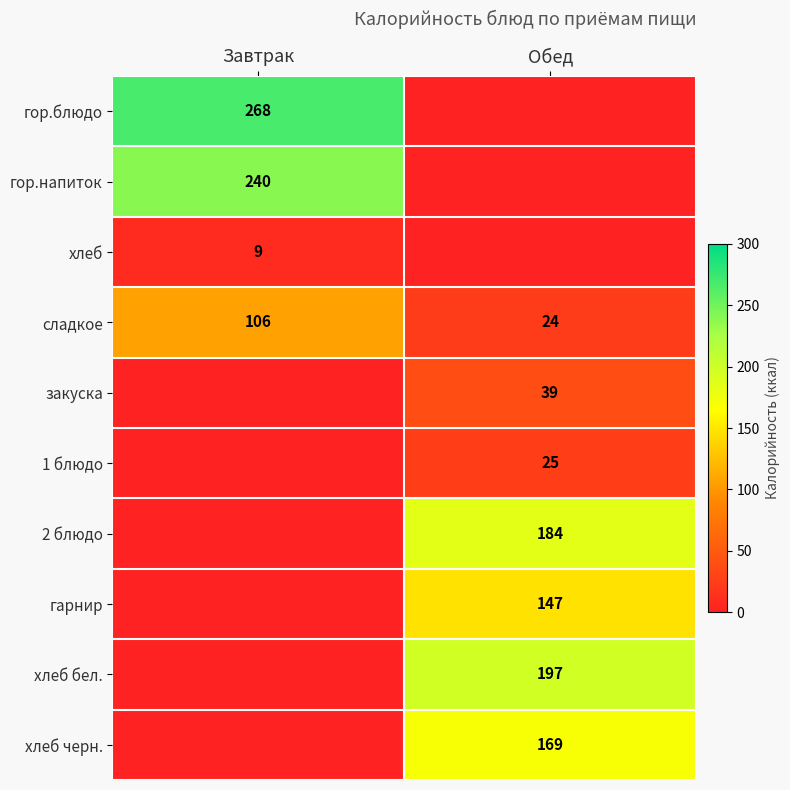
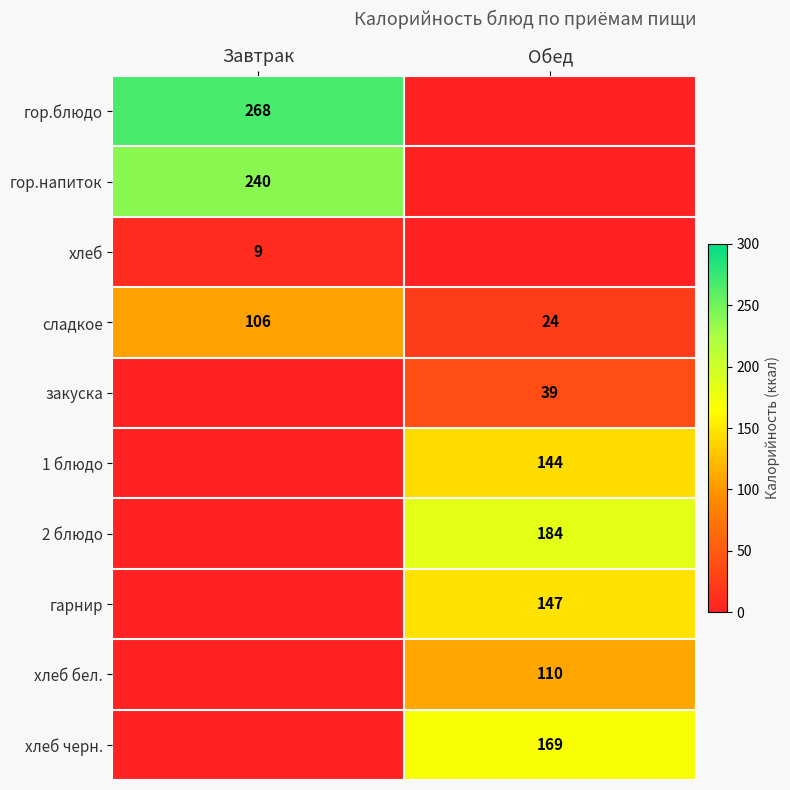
1 блюдо, Обед: 25 -> 144
хлеб бел., Обед: 197 -> 110
